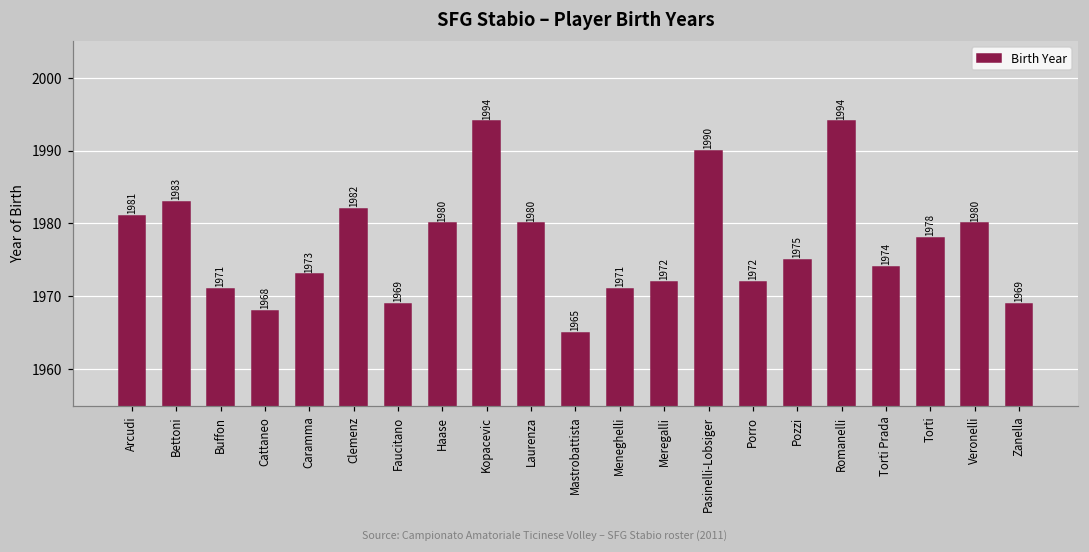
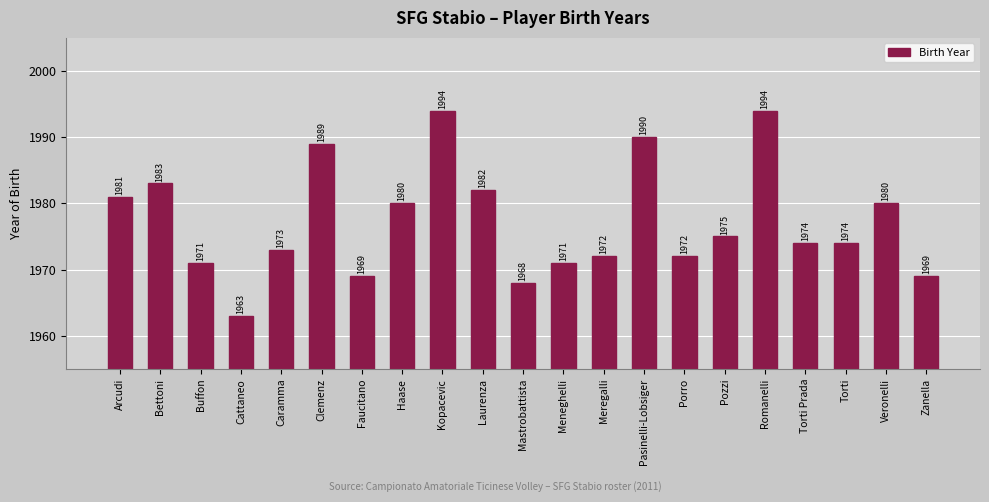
Cattaneo: 1968 -> 1963
Clemenz: 1982 -> 1989
Laurenza: 1980 -> 1982
Mastrobattista: 1965 -> 1968
Torti: 1978 -> 1974
